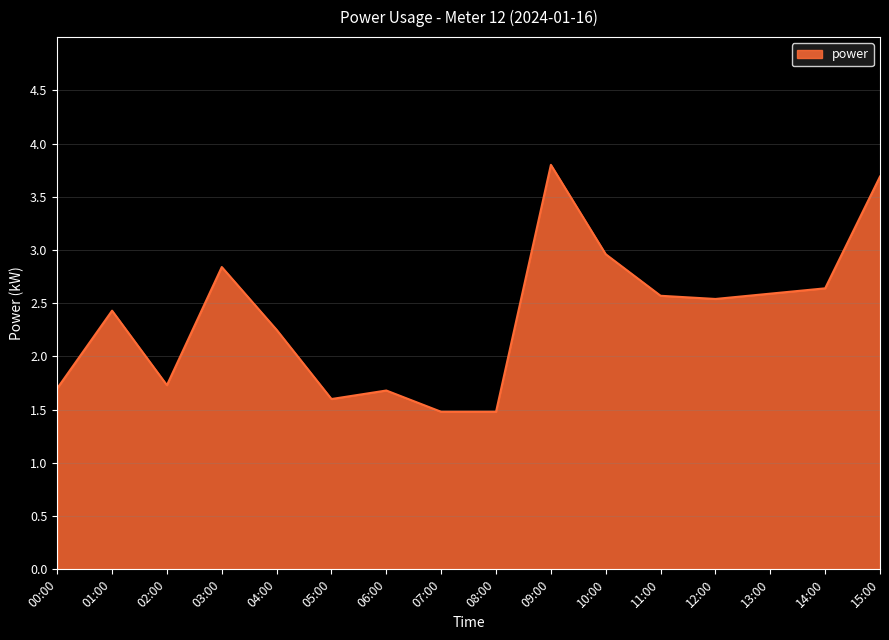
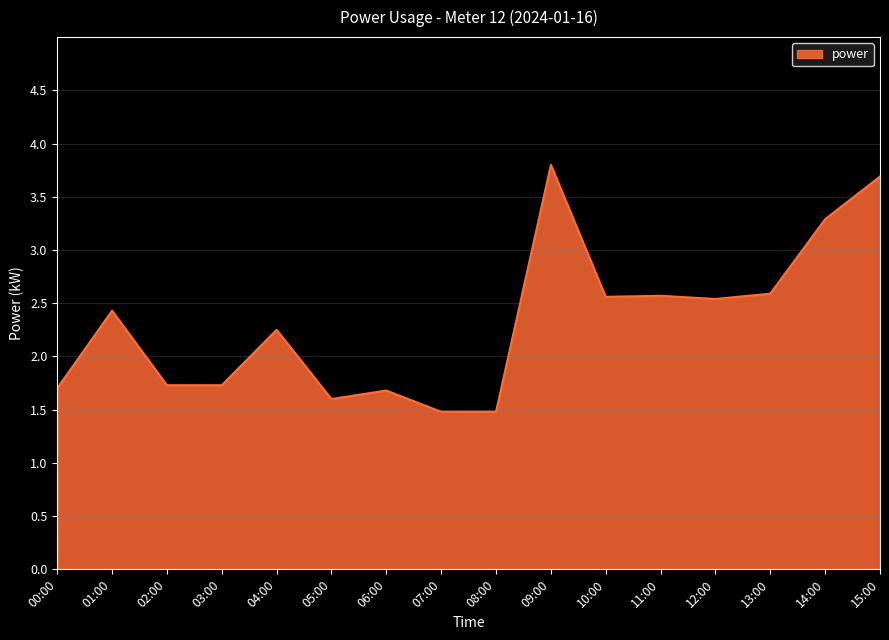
03:00: 2.84 -> 1.73
10:00: 2.96 -> 2.56
14:00: 2.64 -> 3.29
